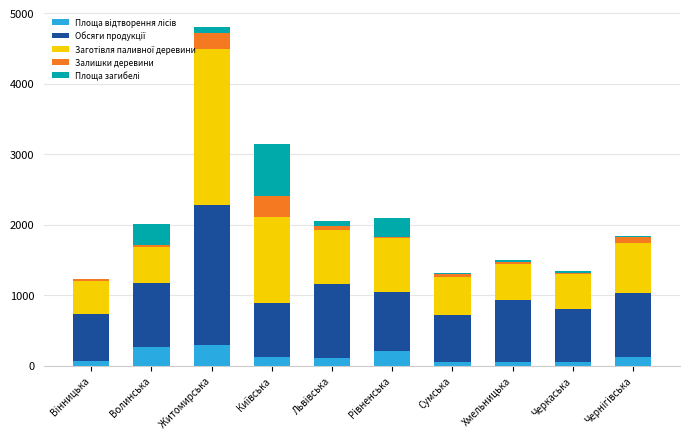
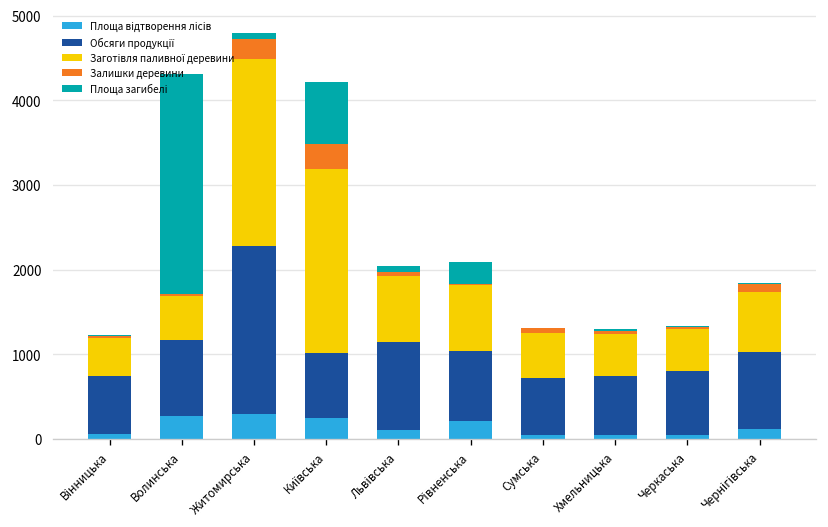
Площа загибелі, Волинська: 300 -> 2600
Площа відтворення лісів, Київська: 100 -> 200
Заготівля паливної деревини, Київська: 1200 -> 2200
Обсяги продукції, Хмельницька: 900 -> 700
